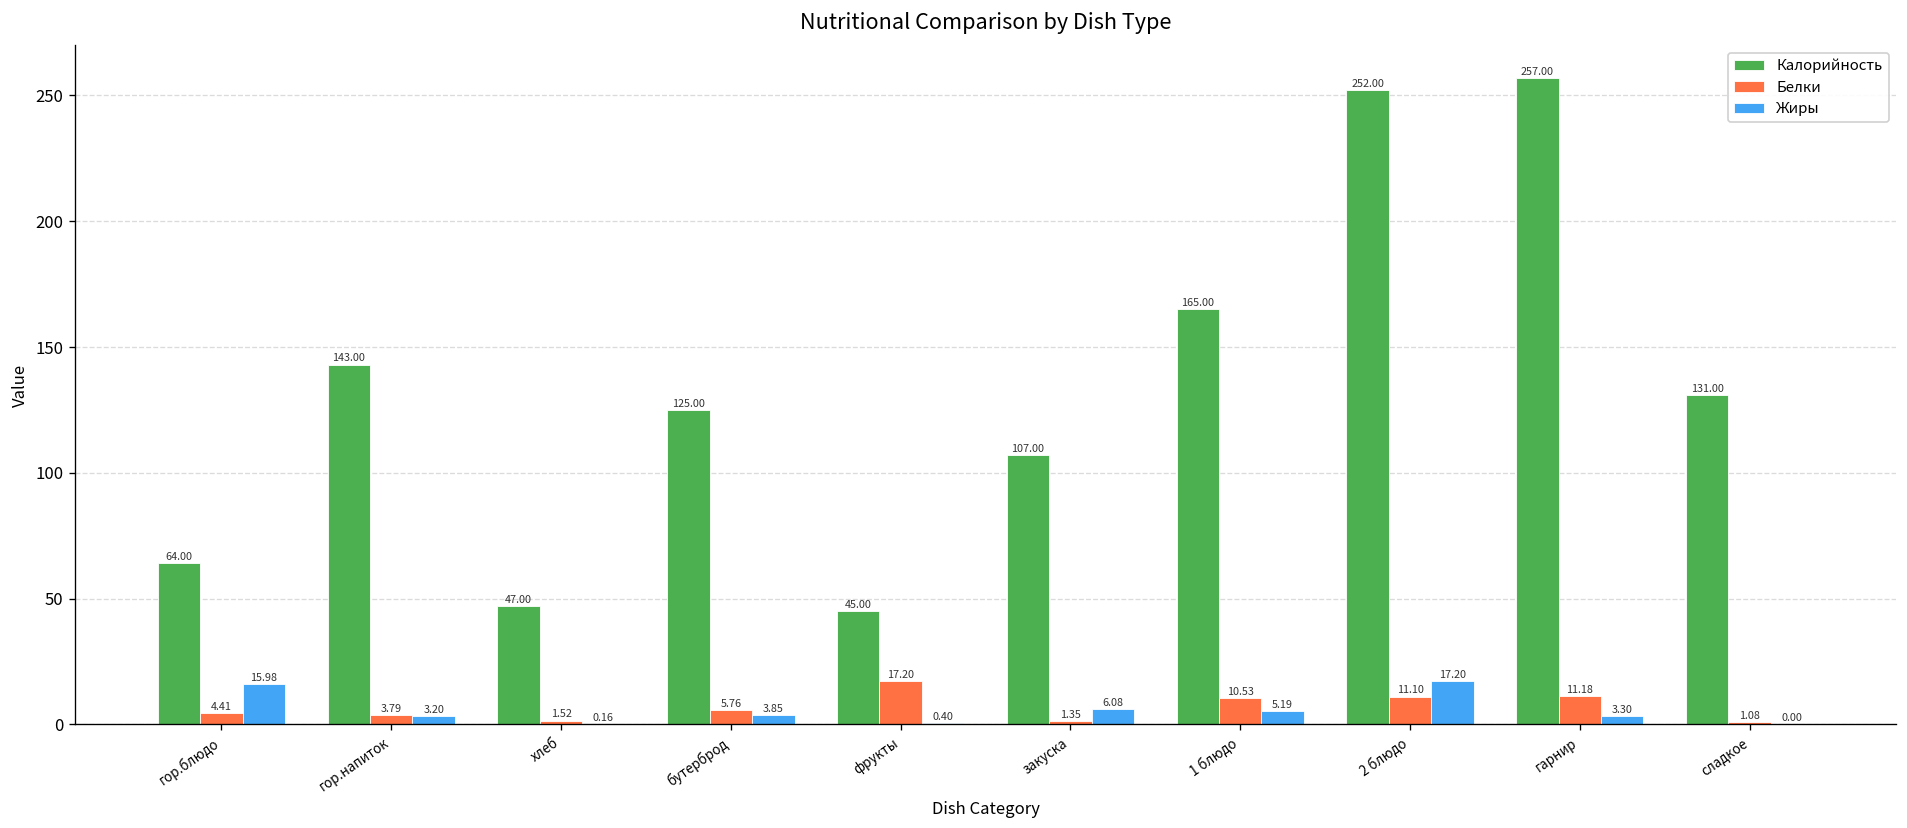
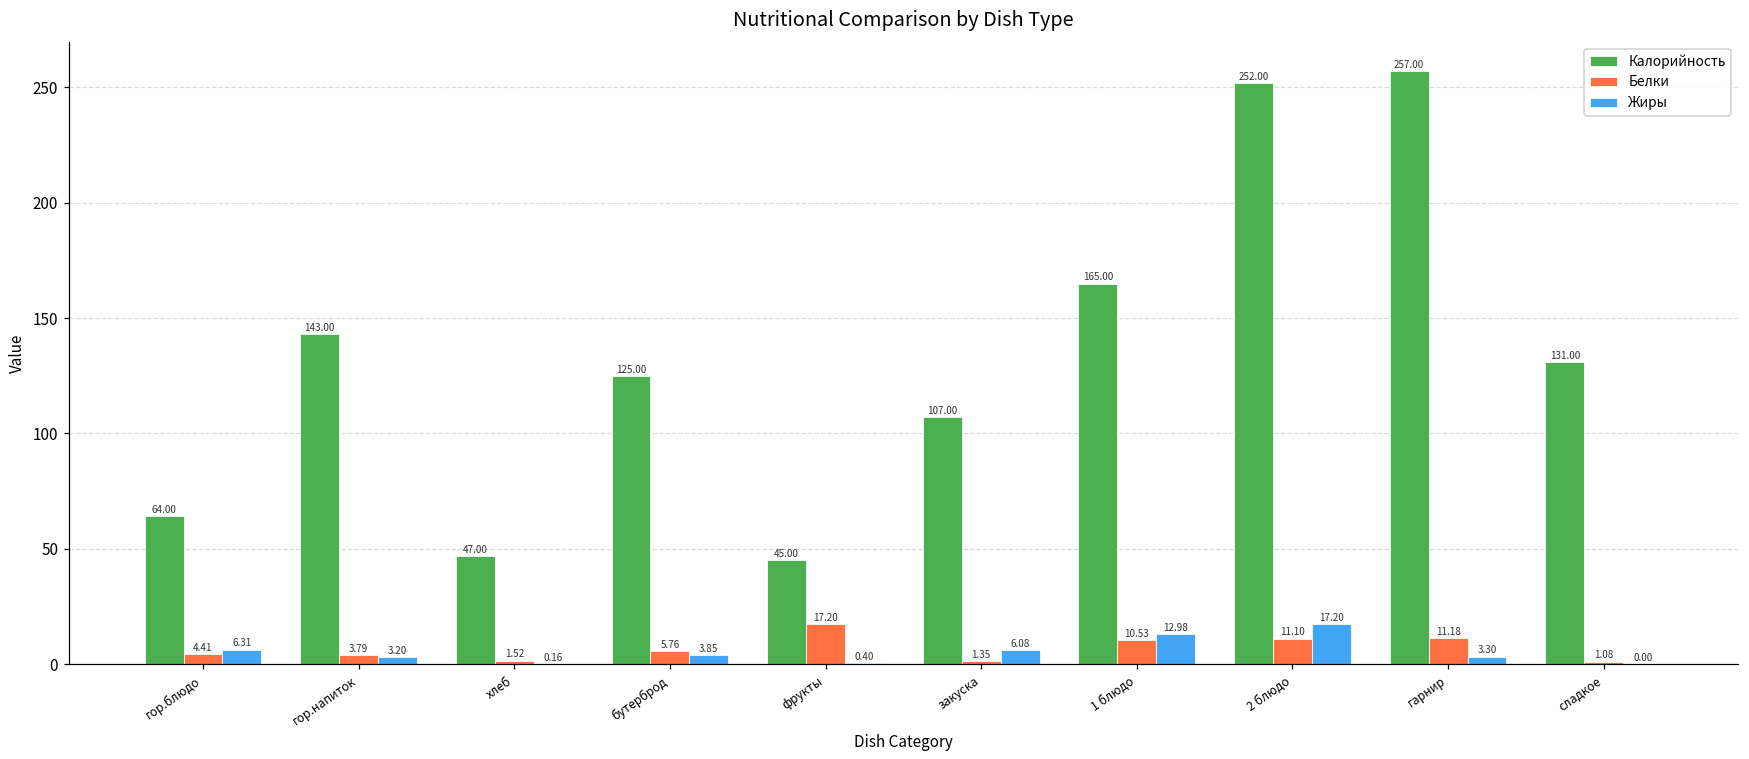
Жиры, гор.блюдо: 15.98 -> 6.31
Жиры, 1 блюдо: 5.19 -> 12.98
